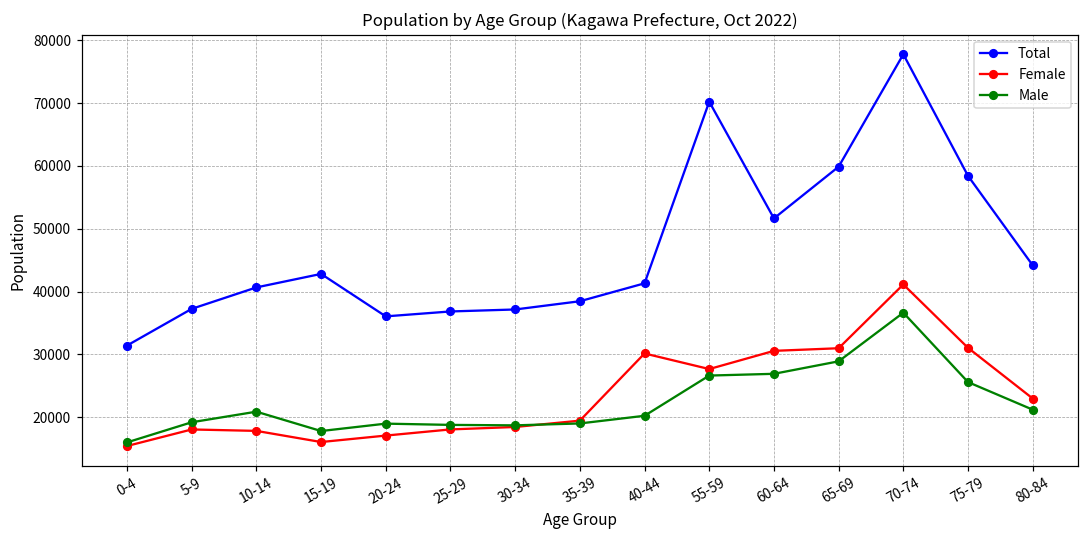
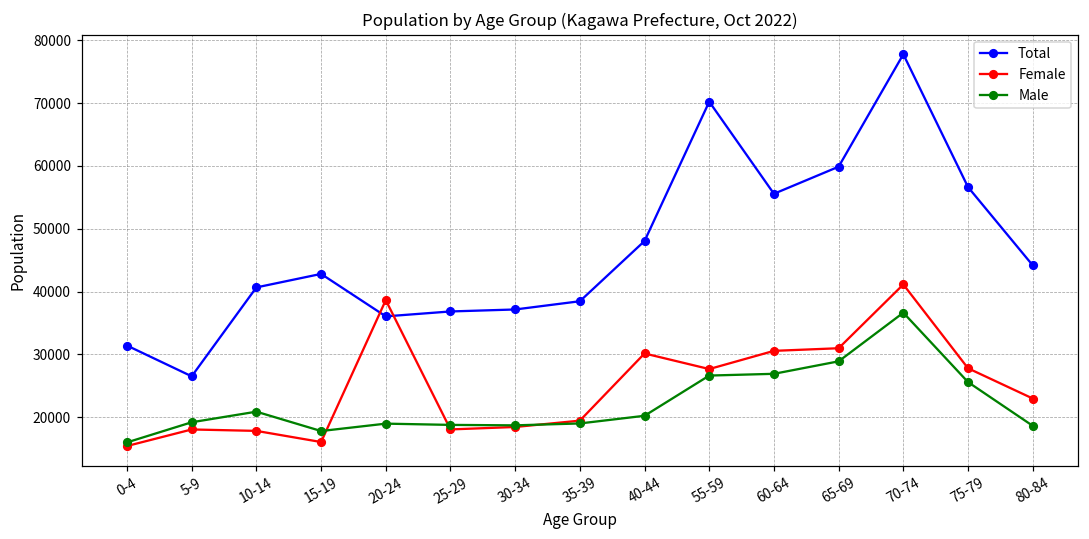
Total, 5-9: 37000 -> 27000
Female, 20-24: 17000 -> 39000
Total, 40-44: 41000 -> 48000
Total, 60-64: 52000 -> 56000
Total, 75-79: 58000 -> 57000
Female, 75-79: 31000 -> 28000
Male, 80-84: 21000 -> 19000
